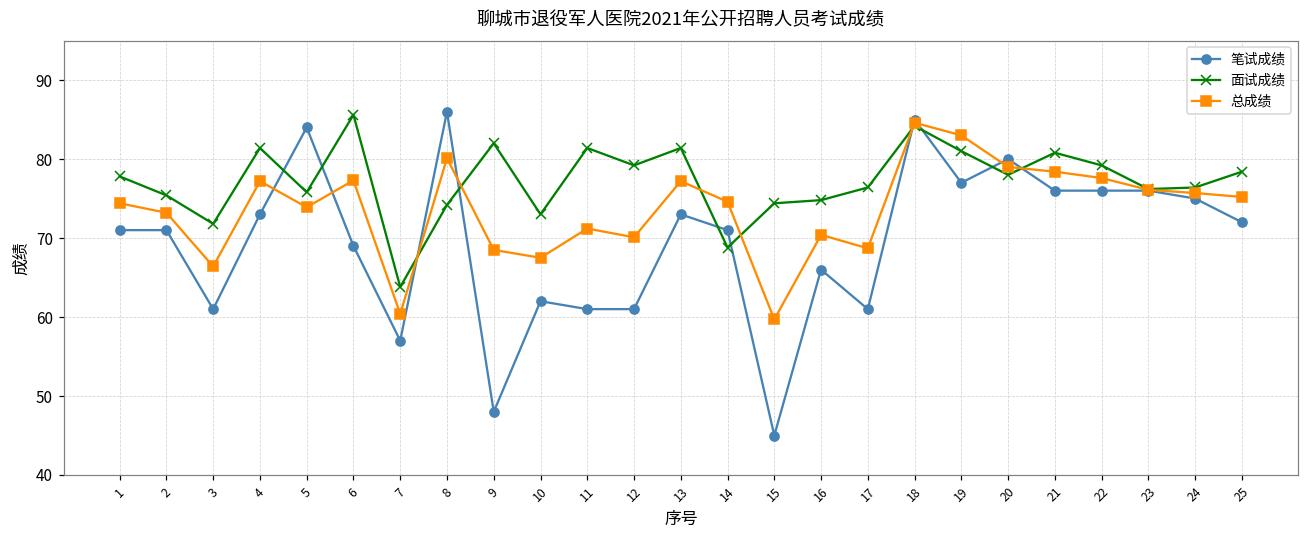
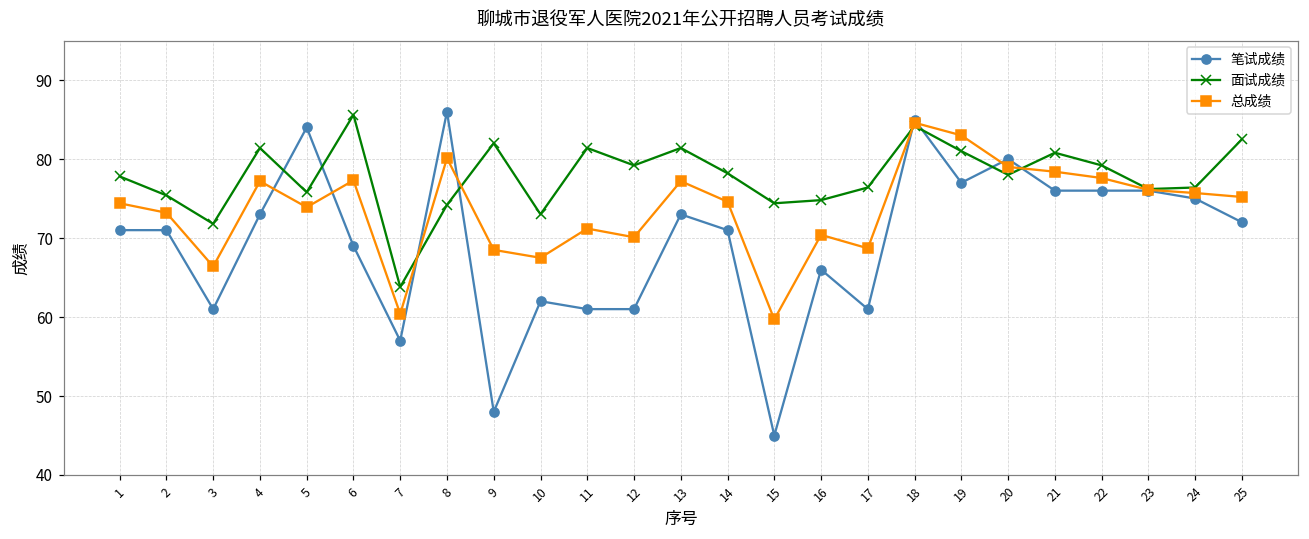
面试成绩, 14: 69 -> 78
面试成绩, 25: 78 -> 83
